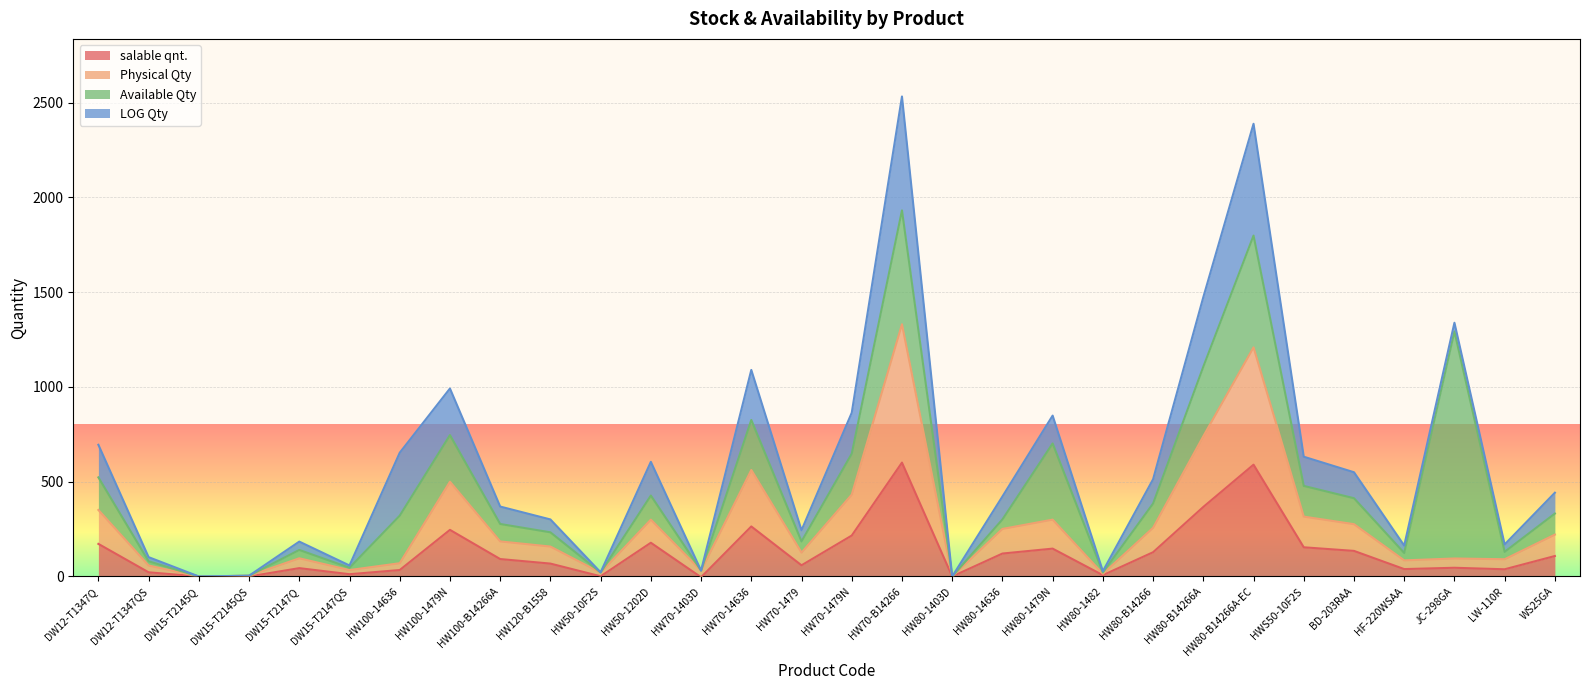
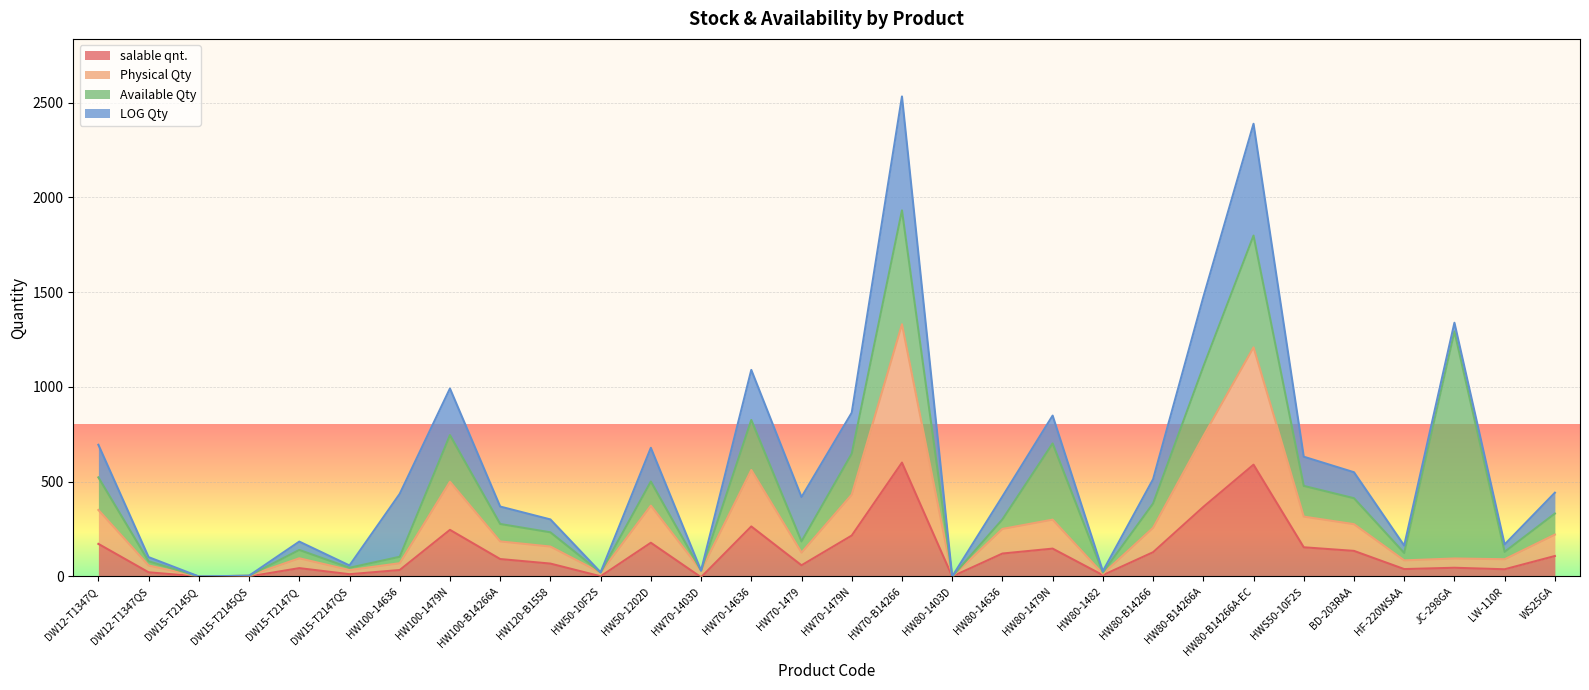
Available Qty, HW100-14636: 250 -> 30
Physical Qty, HW50-1202D: 120 -> 200
LOG Qty, HW70-1479: 60 -> 230
